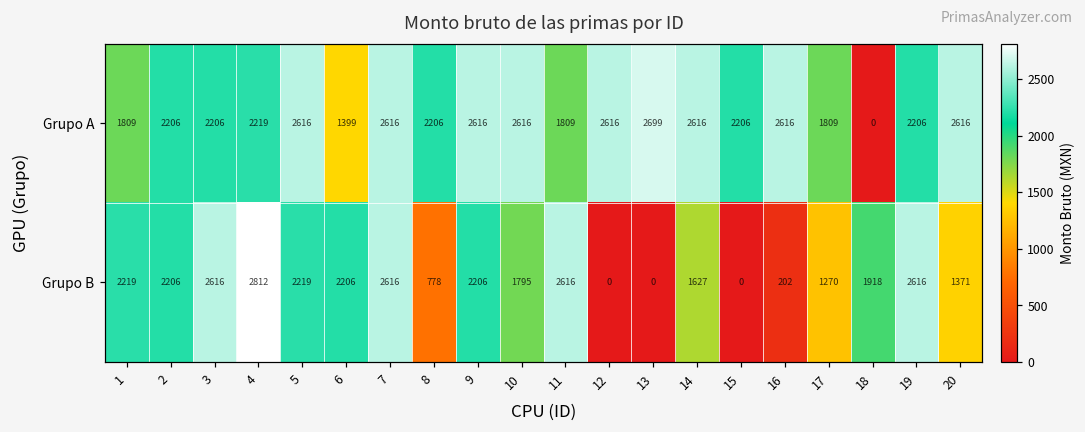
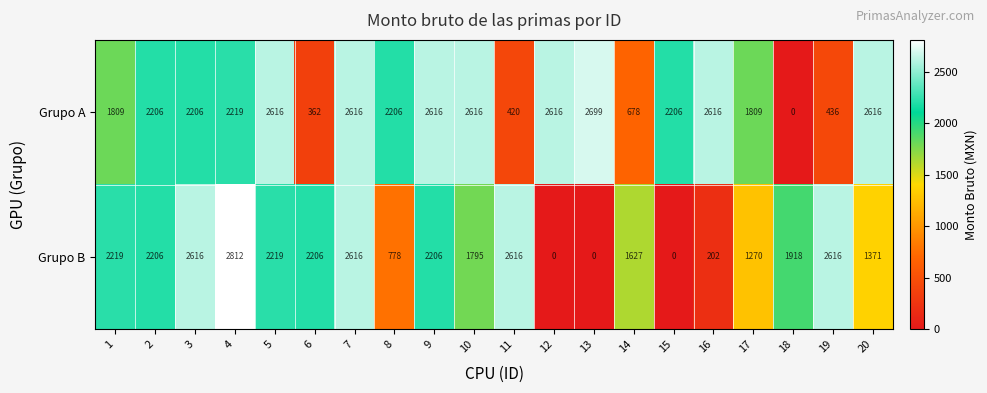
Grupo A, 6: 1399 -> 362
Grupo A, 11: 1809 -> 420
Grupo A, 14: 2616 -> 678
Grupo A, 19: 2206 -> 436
